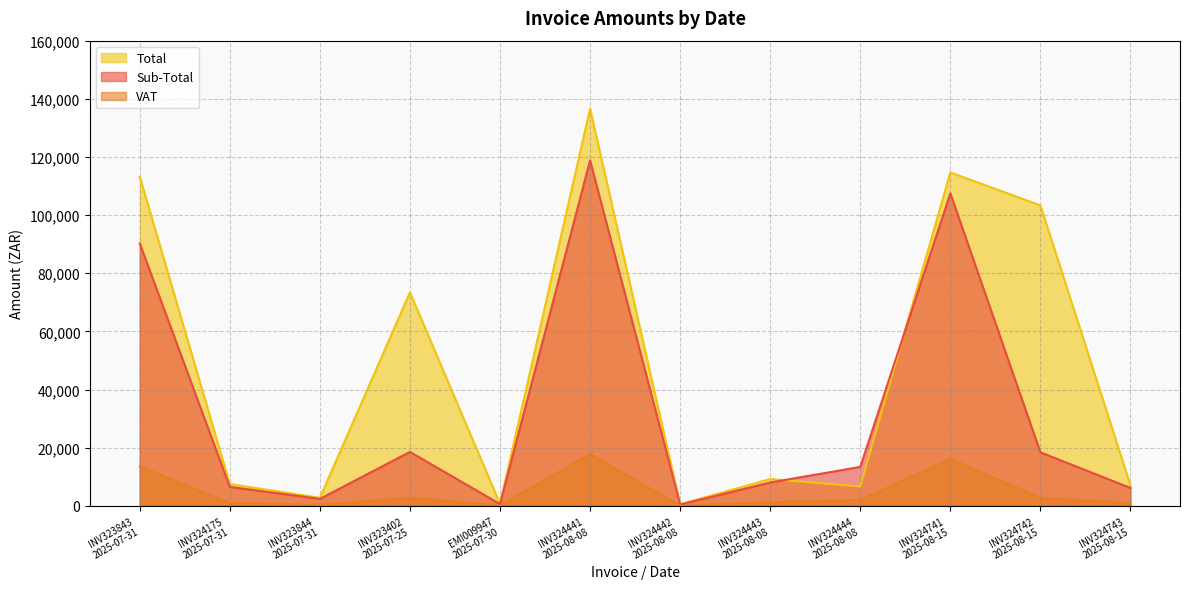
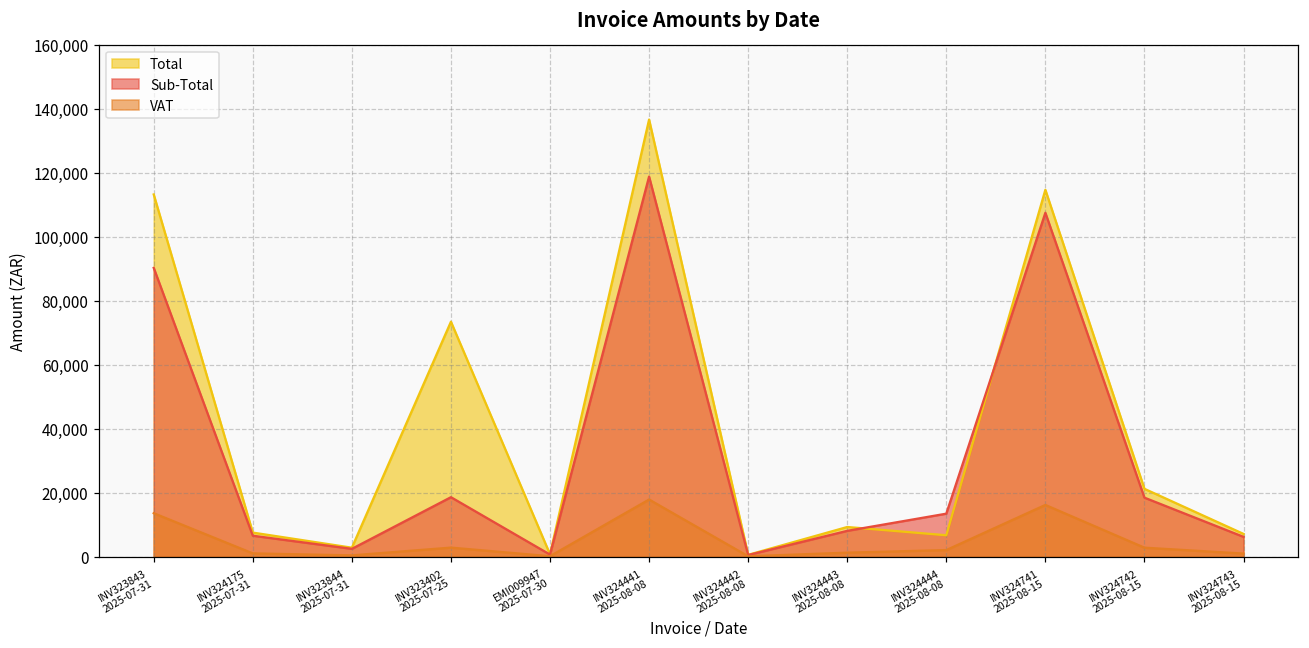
Total, INV324742 2025-08-15: 103,000 -> 21,000
